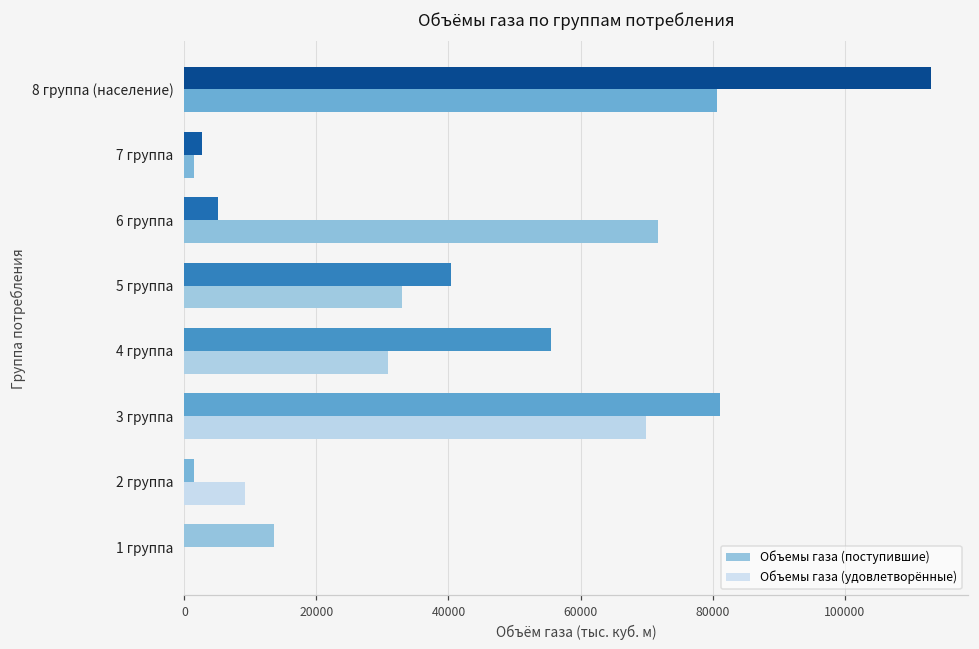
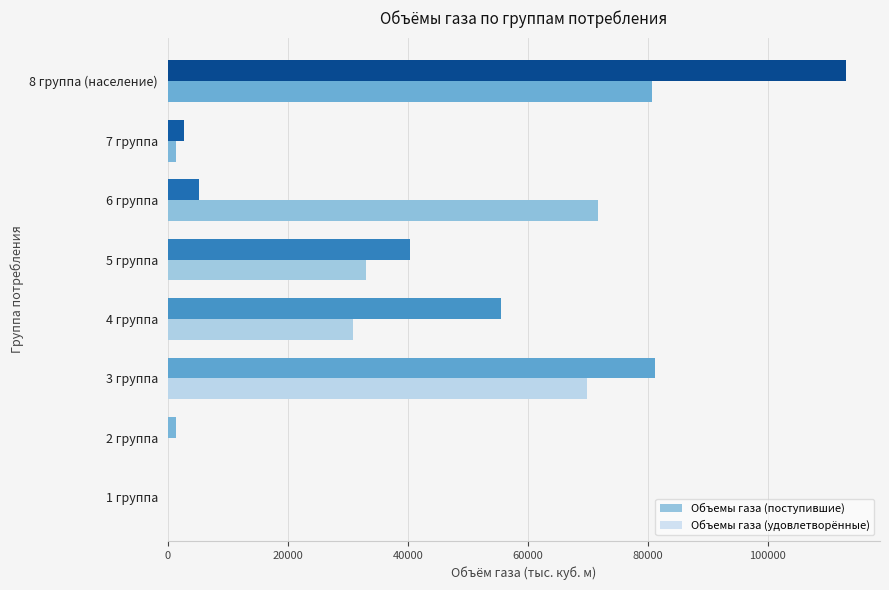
Объемы газа (удовлетворённые), 2 группа: 9000 -> 0
Объемы газа (поступившие), 1 группа: 14000 -> 0
